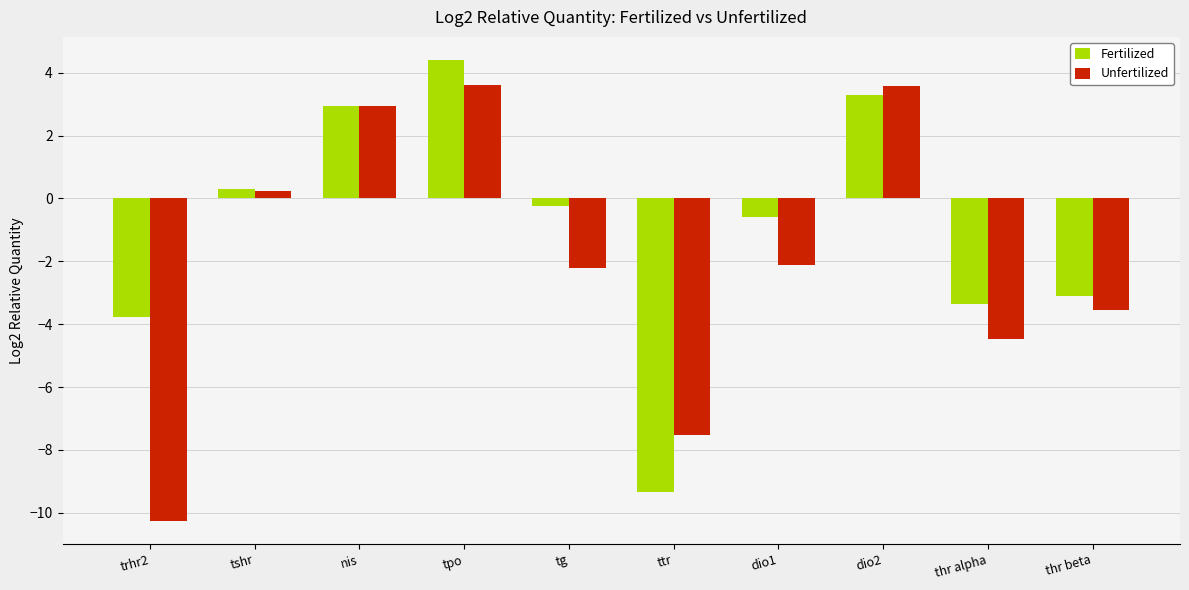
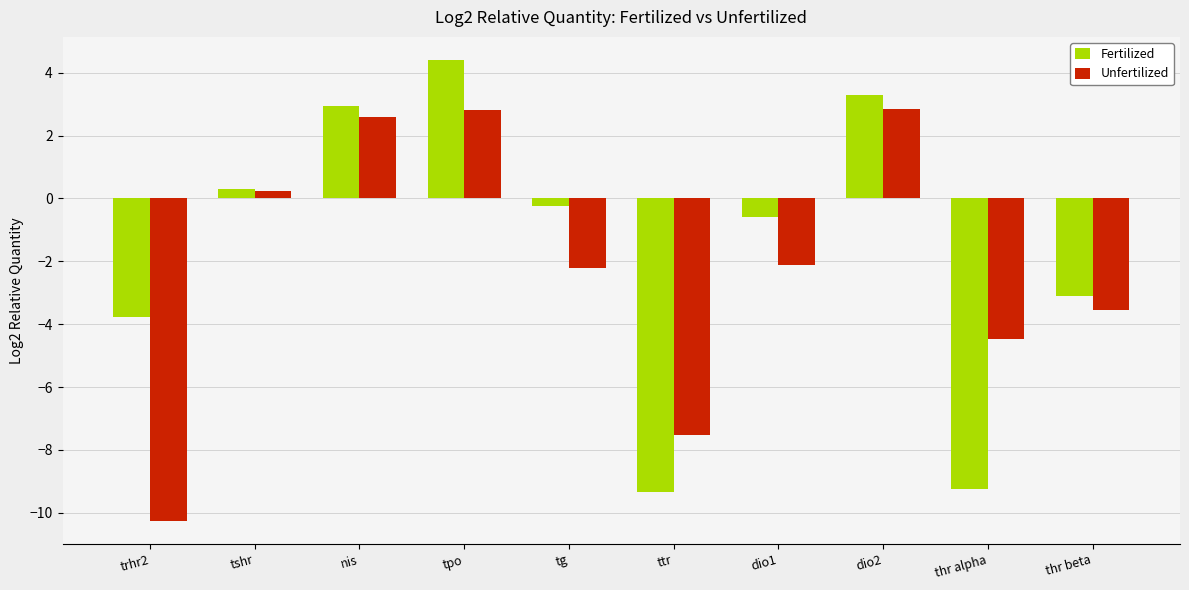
Unfertilized, nis: 2.9 -> 2.6
Unfertilized, tpo: 3.6 -> 2.8
Unfertilized, dio2: 3.6 -> 2.9
Fertilized, thr alpha: -3.4 -> -9.2
